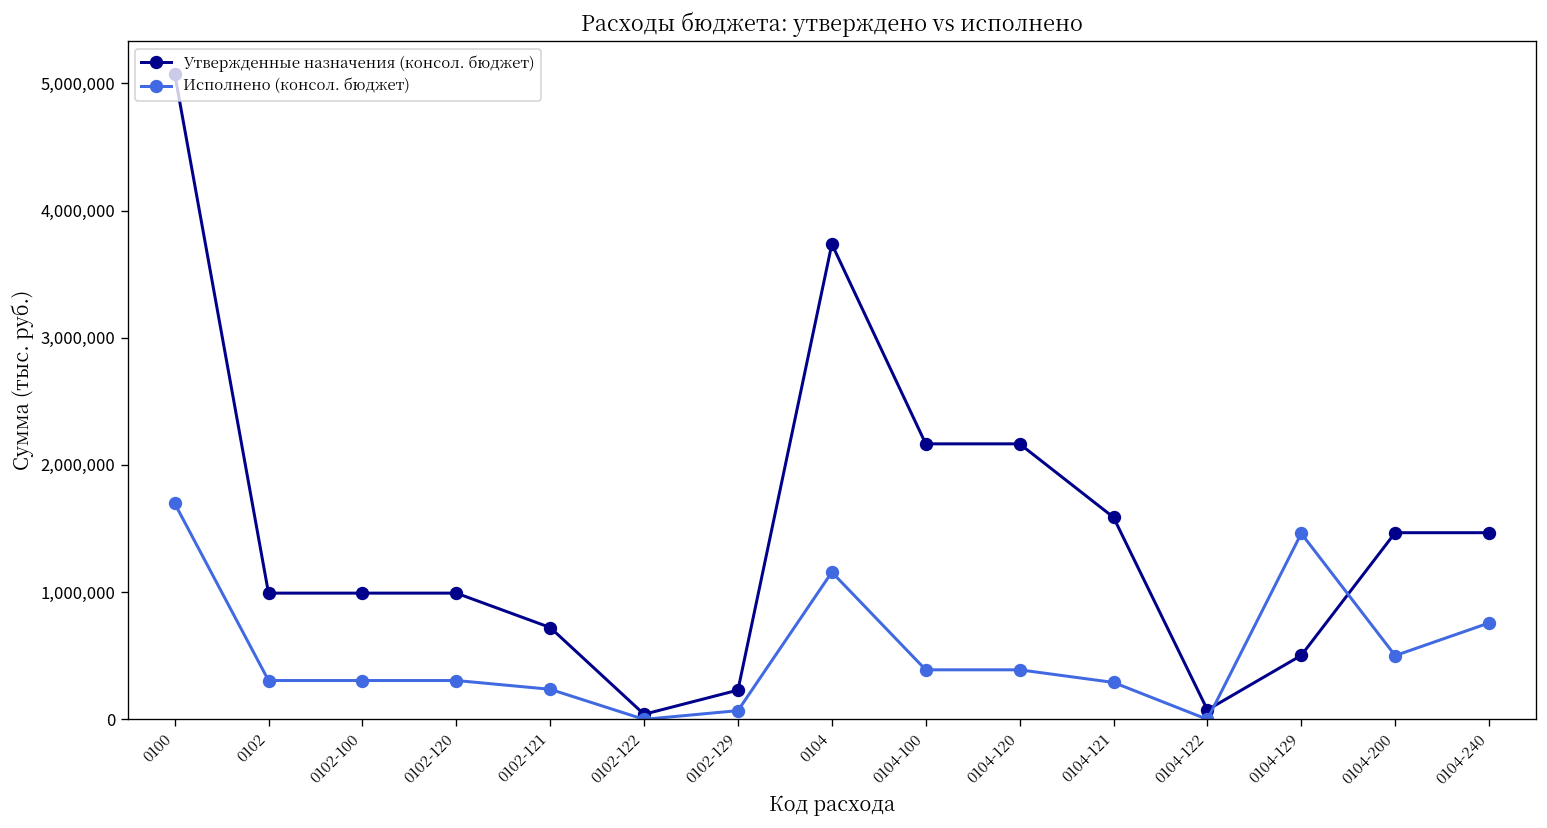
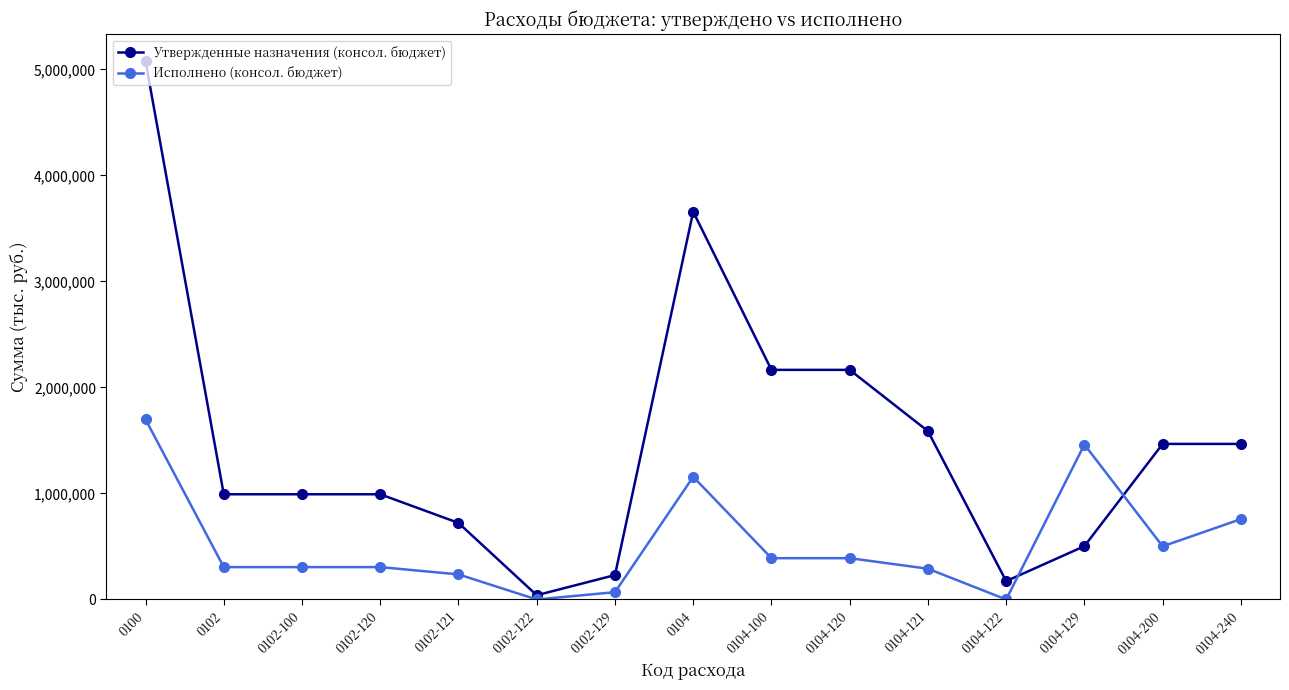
Утвержденные назначения (консол. бюджет), 0104: 3,740,000 -> 3,660,000
Утвержденные назначения (консол. бюджет), 0104-122: 70,000 -> 170,000
